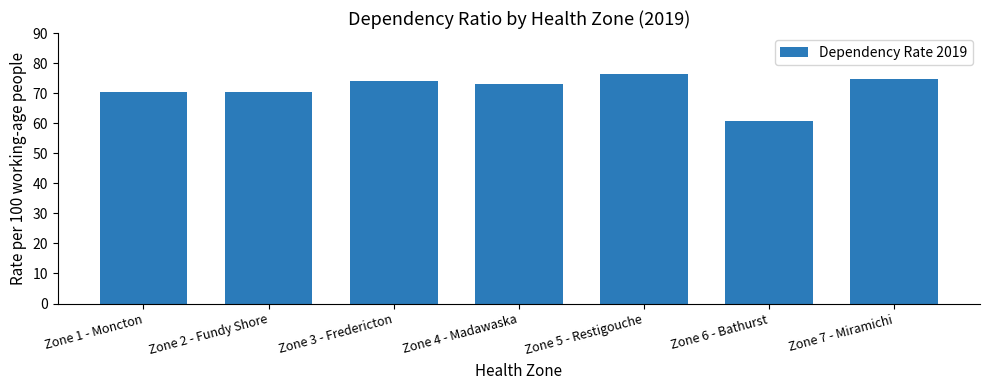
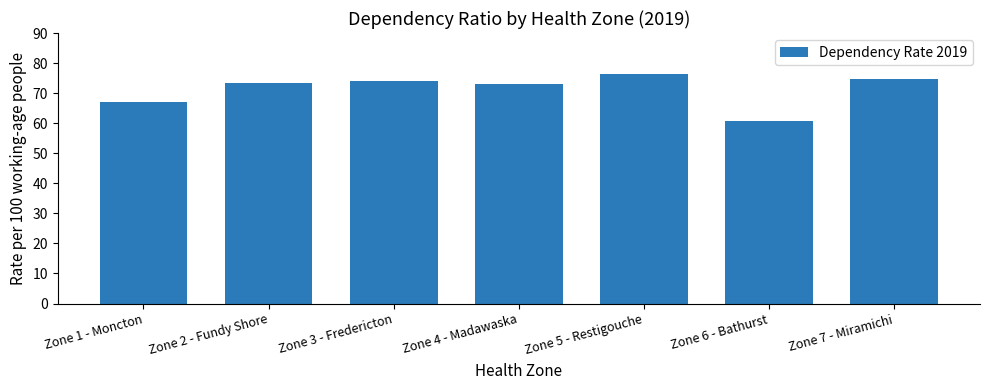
Zone 1 - Moncton: 71 -> 67
Zone 2 - Fundy Shore: 70 -> 74
